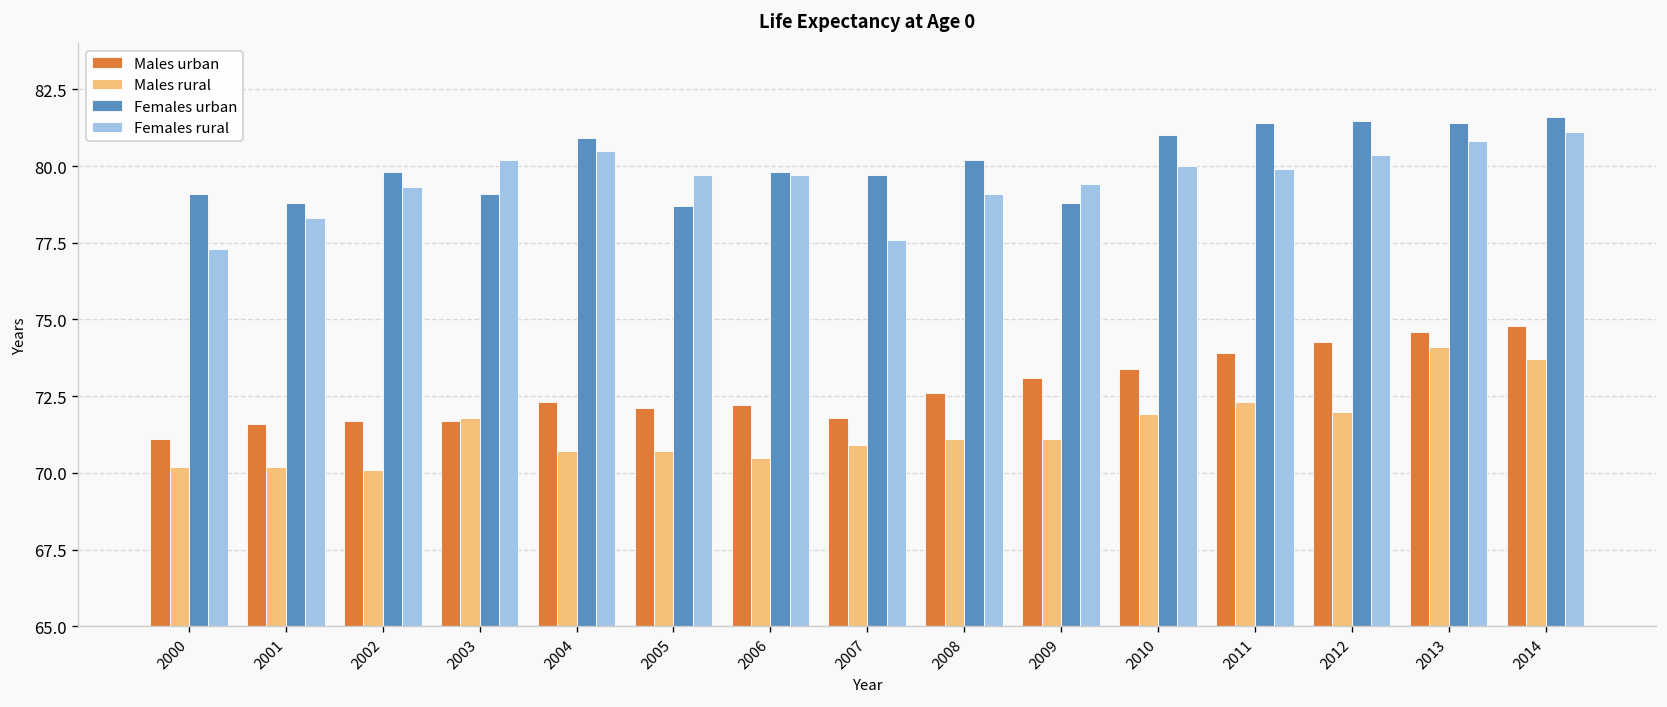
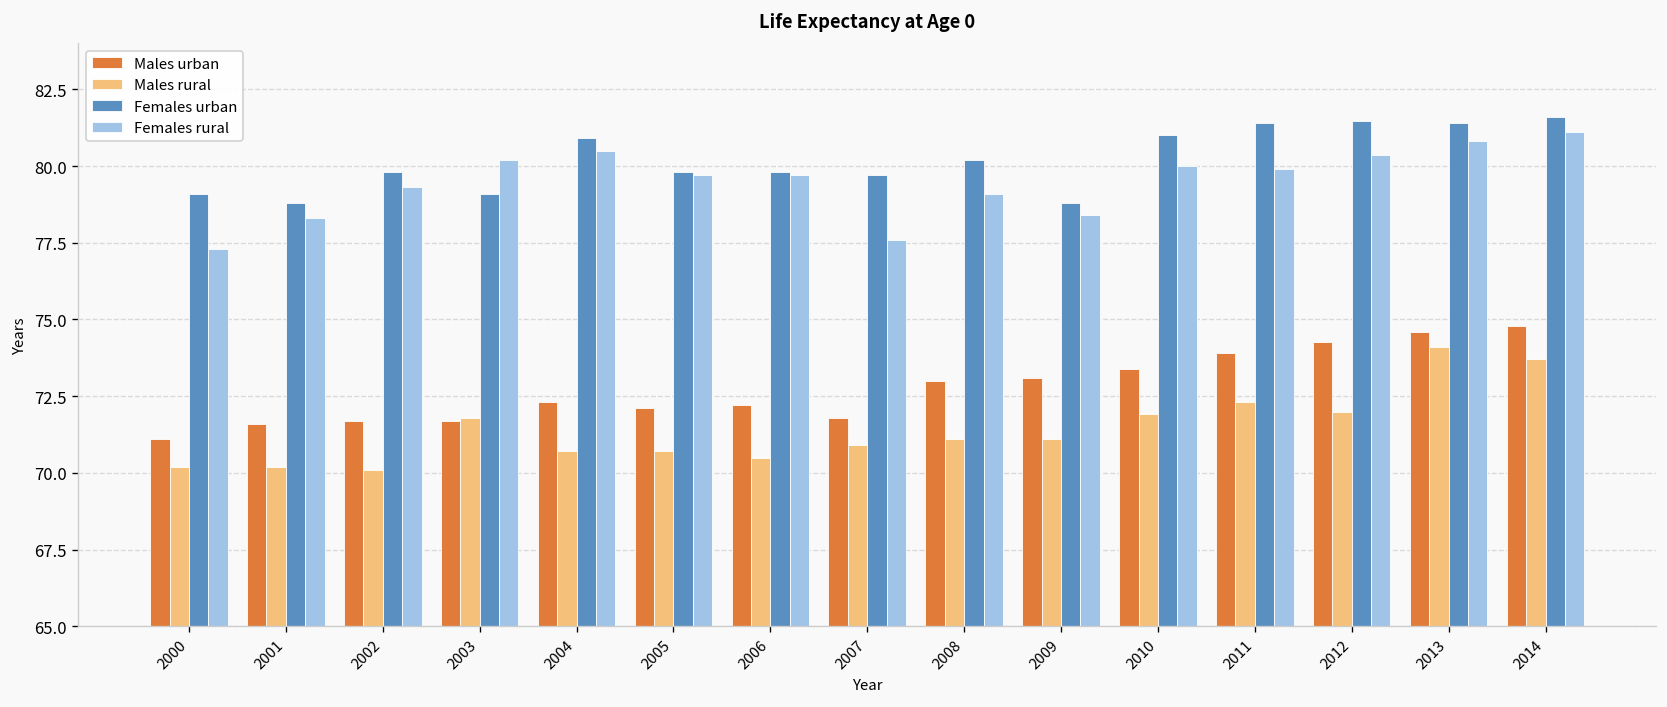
Females urban, 2005: 78.7 -> 79.8
Males urban, 2008: 72.6 -> 73.0
Females rural, 2009: 79.4 -> 78.4
